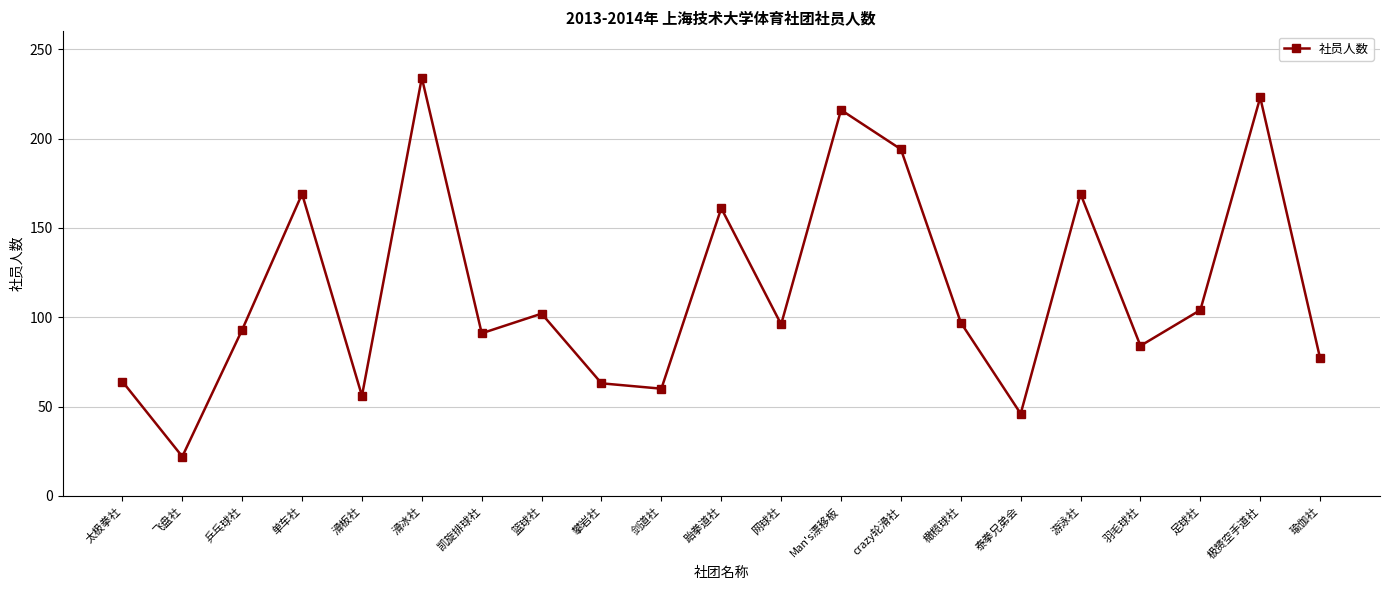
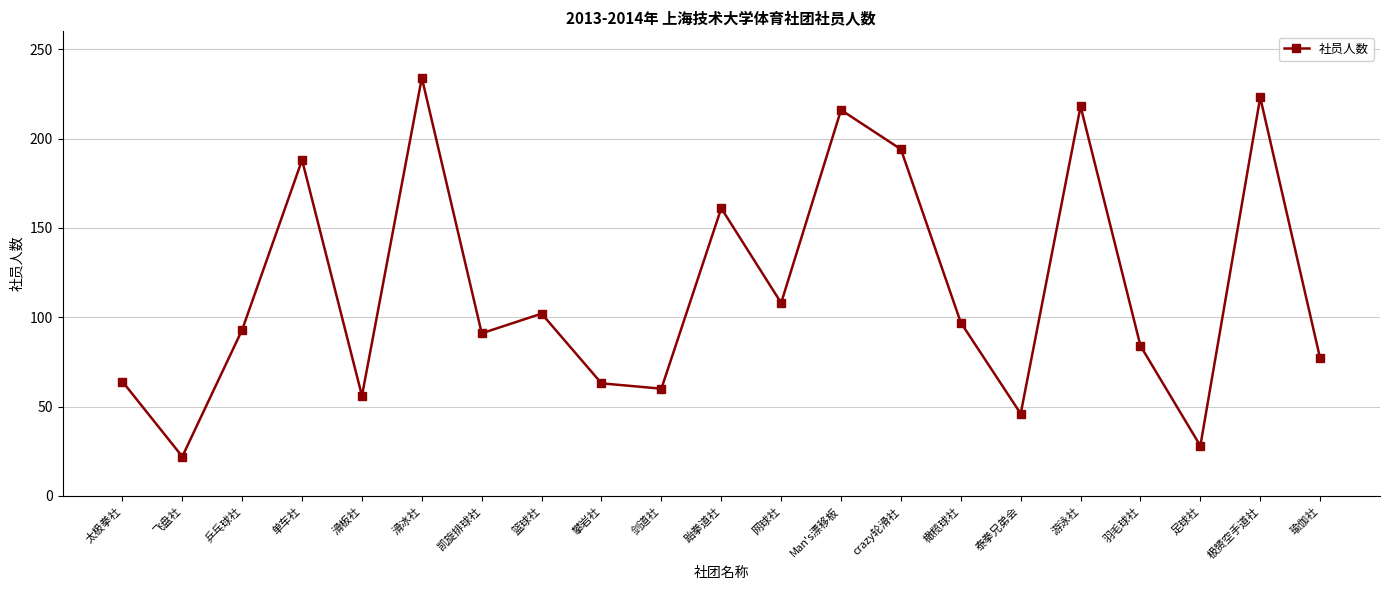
单车社: 169 -> 188
网球社: 96 -> 108
游泳社: 169 -> 218
足球社: 104 -> 28
